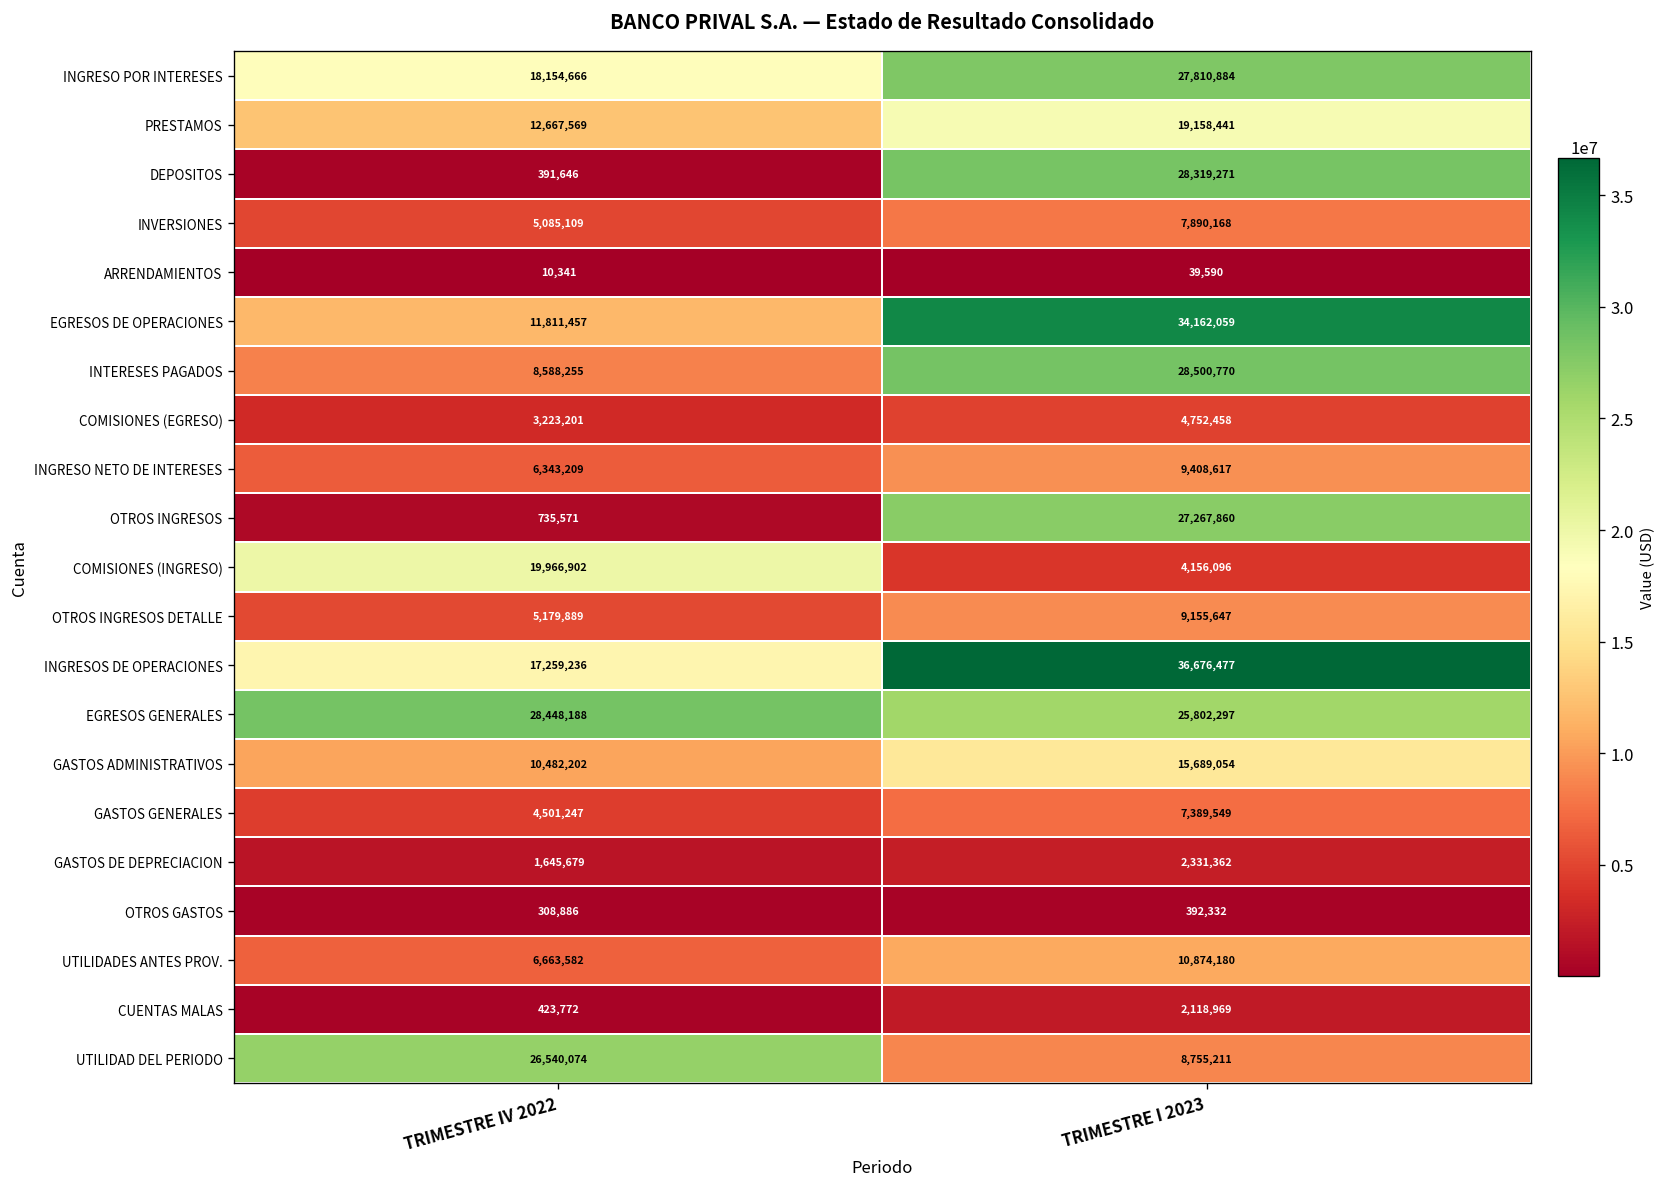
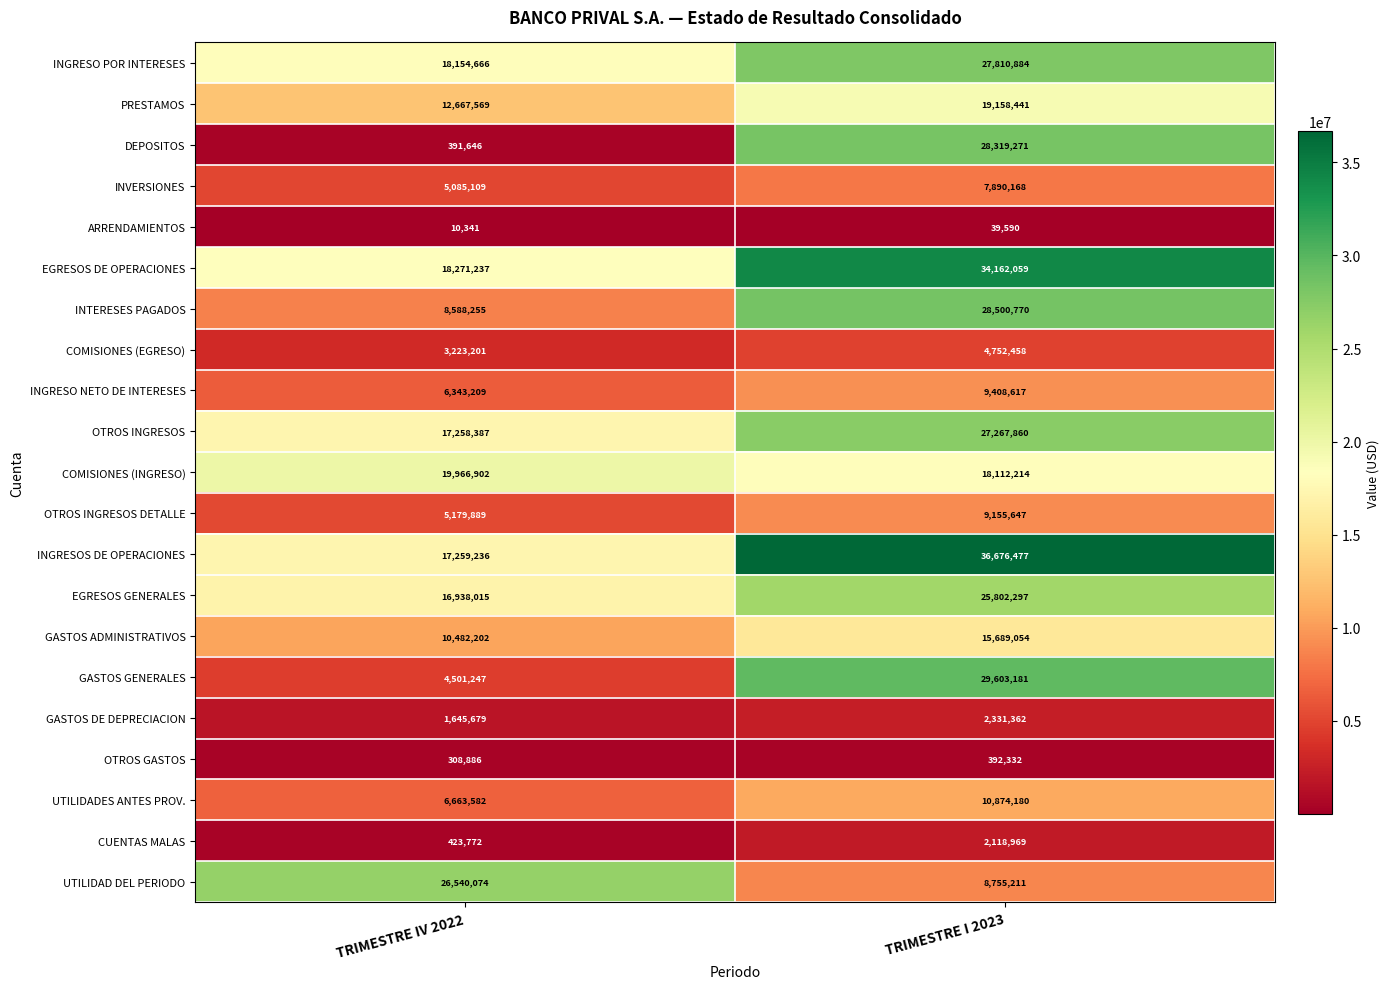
EGRESOS DE OPERACIONES, TRIMESTRE IV 2022: 11,811,457 -> 18,271,237
OTROS INGRESOS, TRIMESTRE IV 2022: 735,571 -> 17,258,387
COMISIONES (INGRESO), TRIMESTRE I 2023: 4,156,096 -> 18,112,214
EGRESOS GENERALES, TRIMESTRE IV 2022: 28,448,188 -> 16,938,015
GASTOS GENERALES, TRIMESTRE I 2023: 7,389,549 -> 29,603,181
